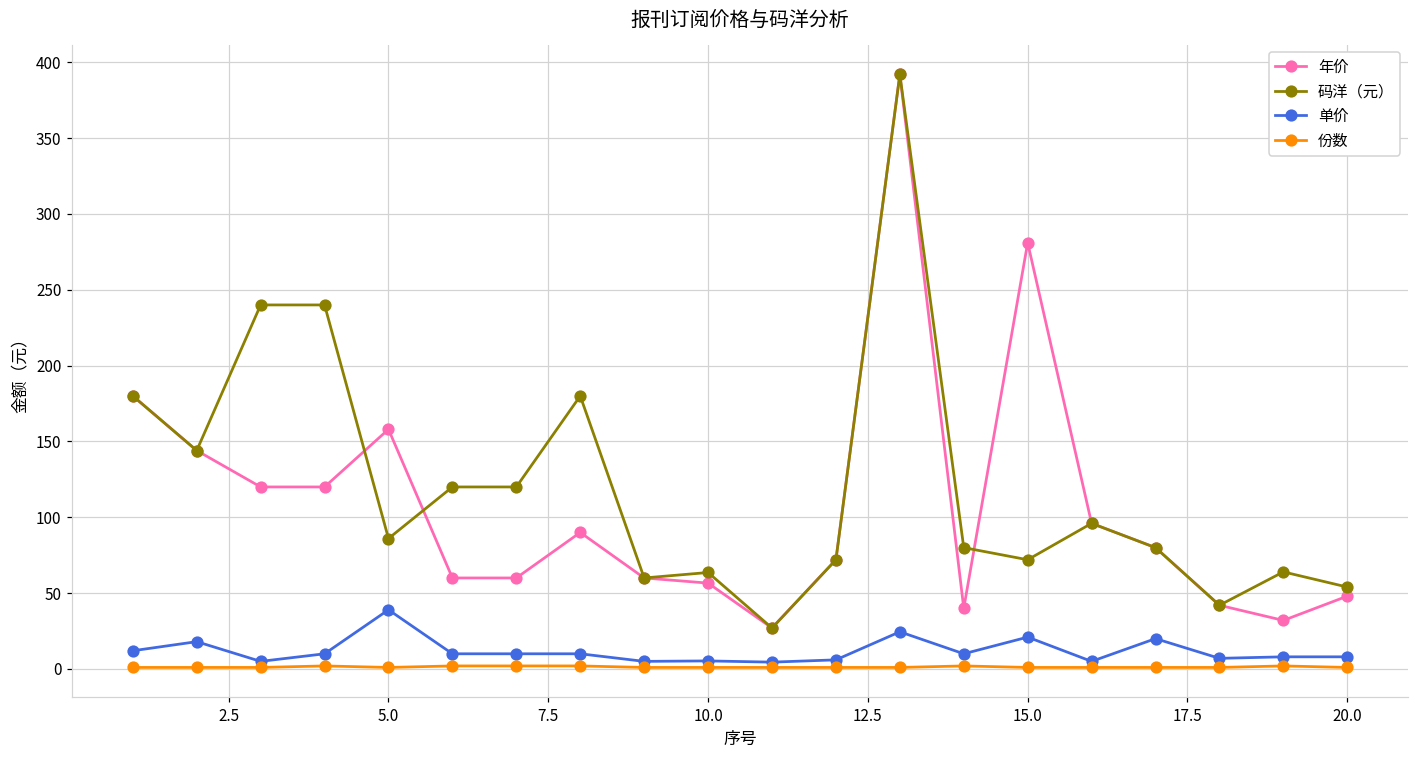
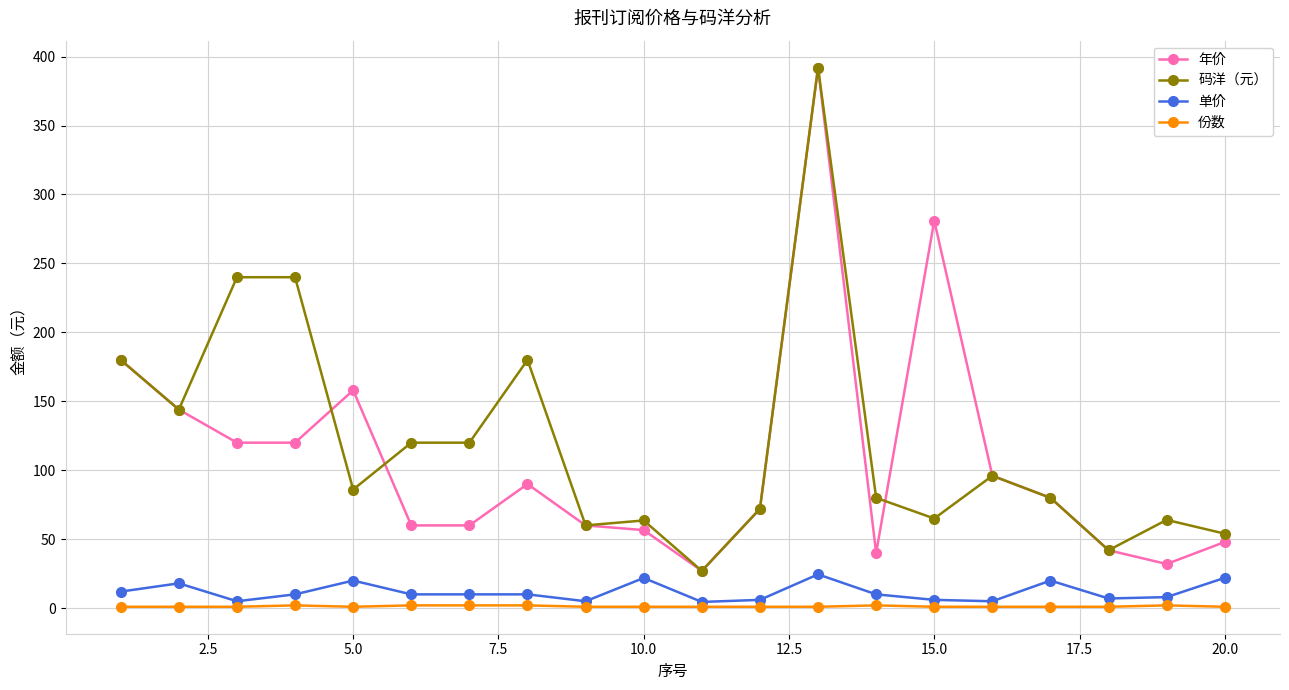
单价, 5.0: 39 -> 20
单价, 10.0: 5 -> 22
码洋（元）, 15.0: 72 -> 65
单价, 15.0: 21 -> 6
单价, 20.0: 8 -> 22
